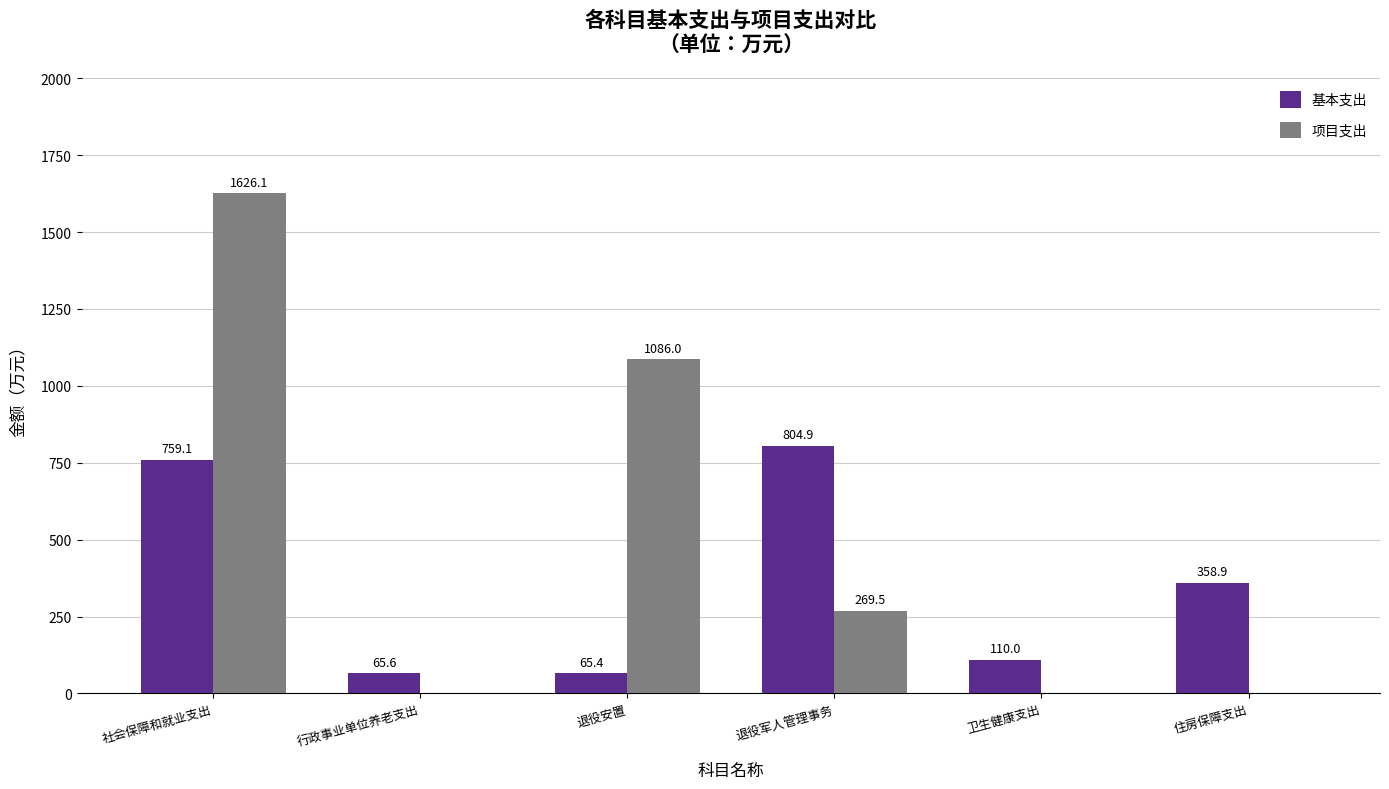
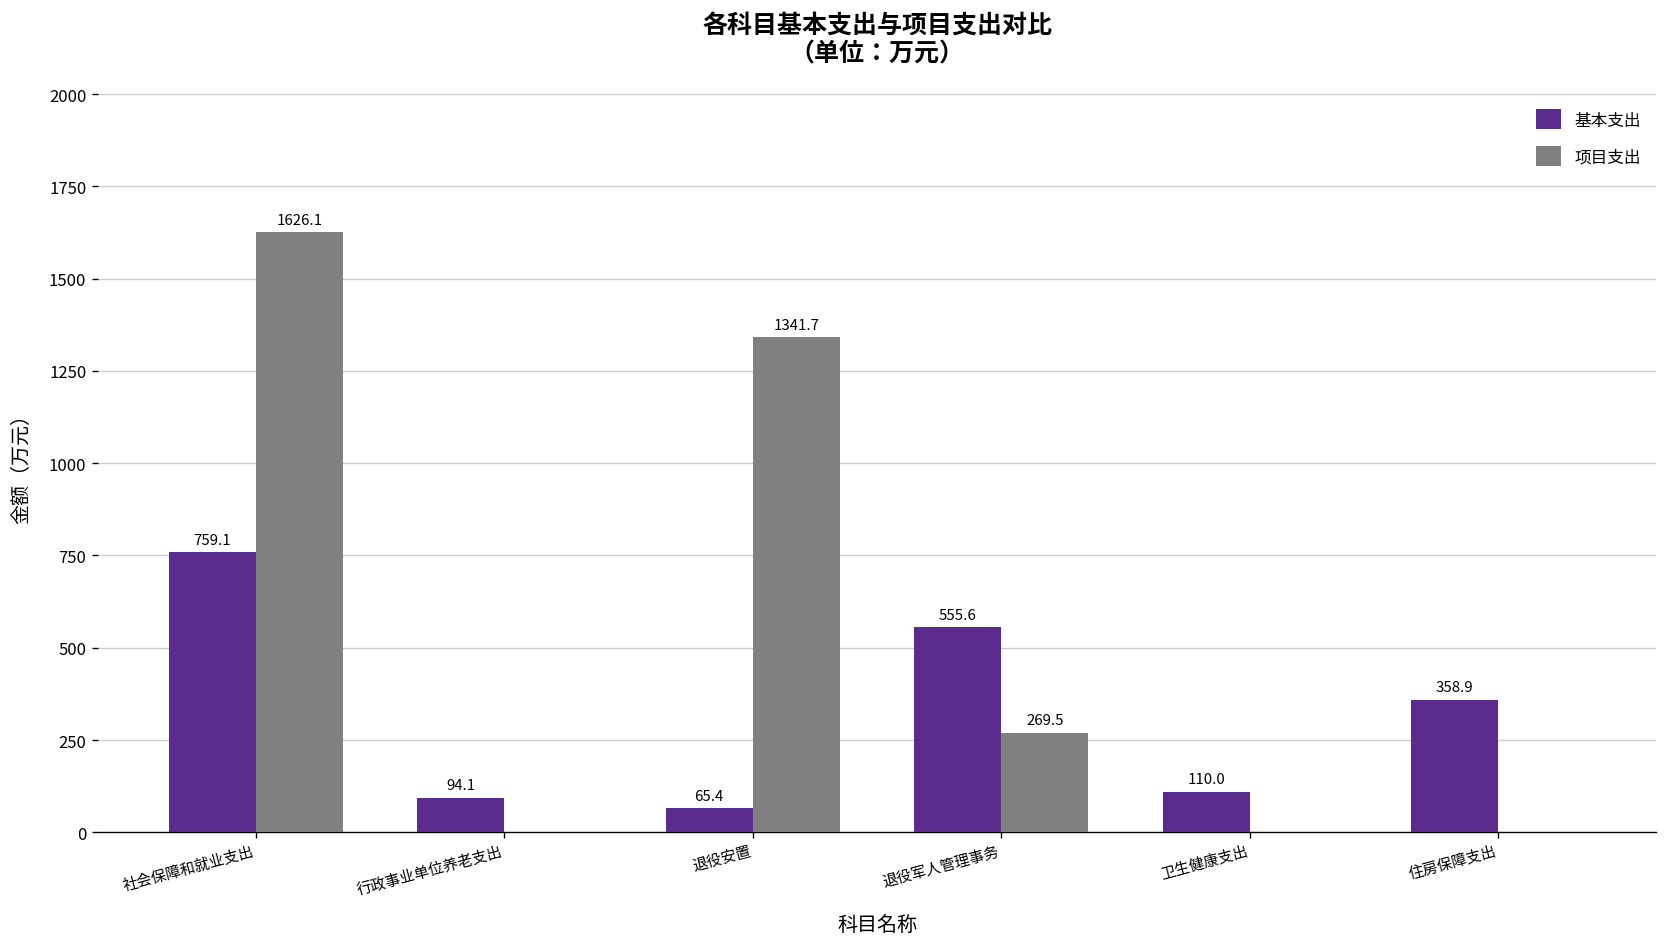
基本支出, 行政事业单位养老支出: 65.6 -> 94.1
项目支出, 退役安置: 1086.0 -> 1341.7
基本支出, 退役军人管理事务: 804.9 -> 555.6
